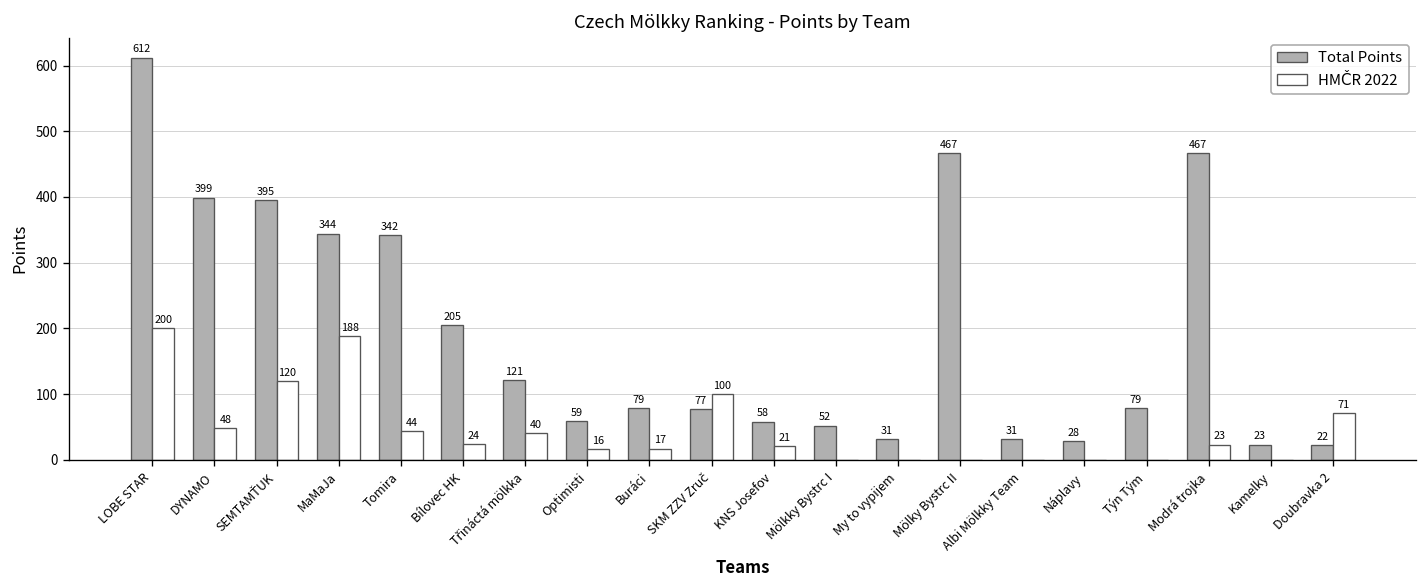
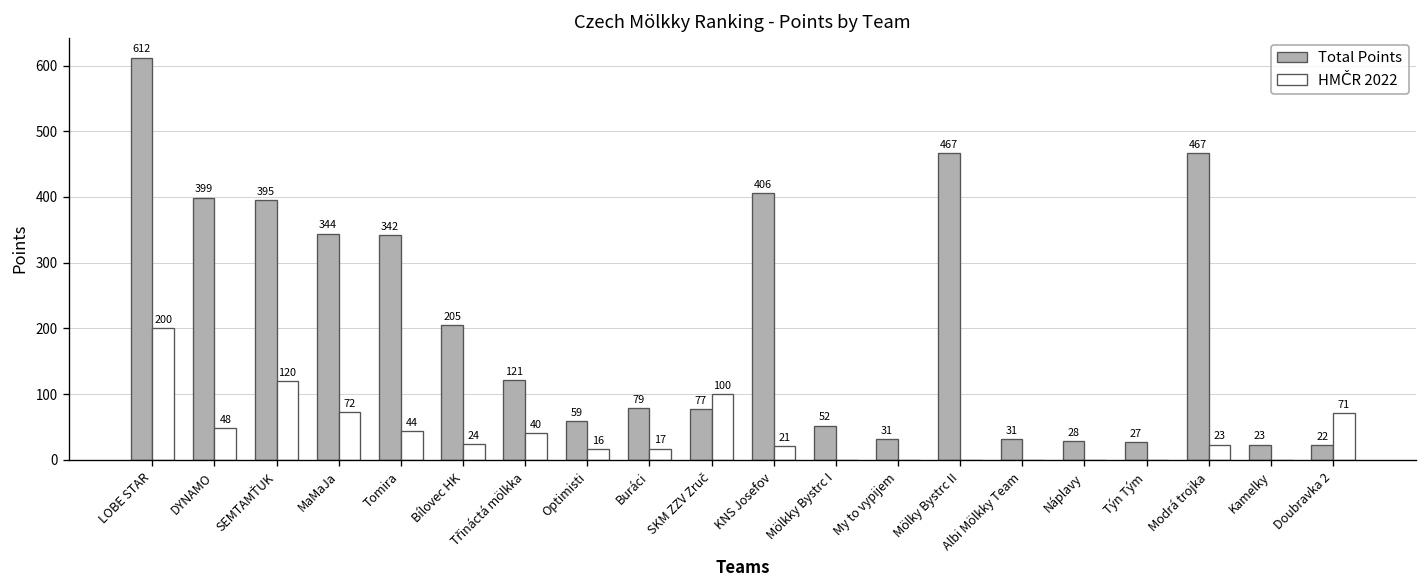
HMČR 2022, MaMaJa: 188 -> 72
Total Points, KNS Josefov: 58 -> 406
Total Points, Týn Tým: 79 -> 27
